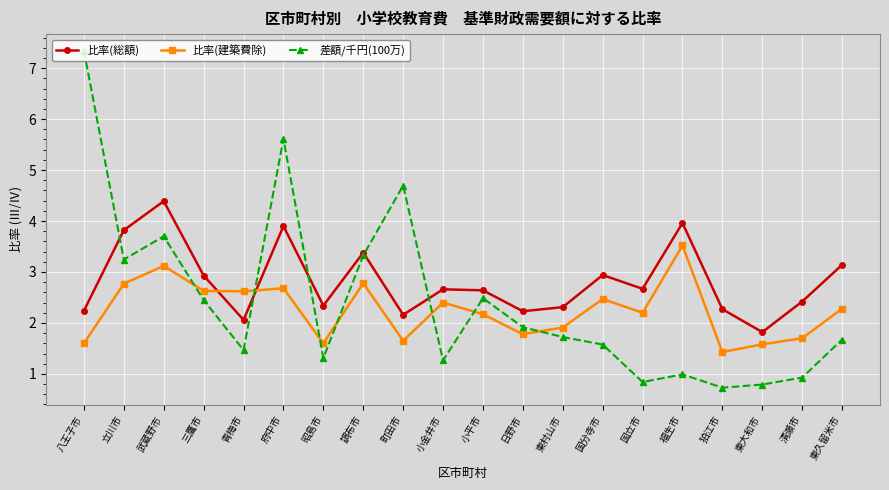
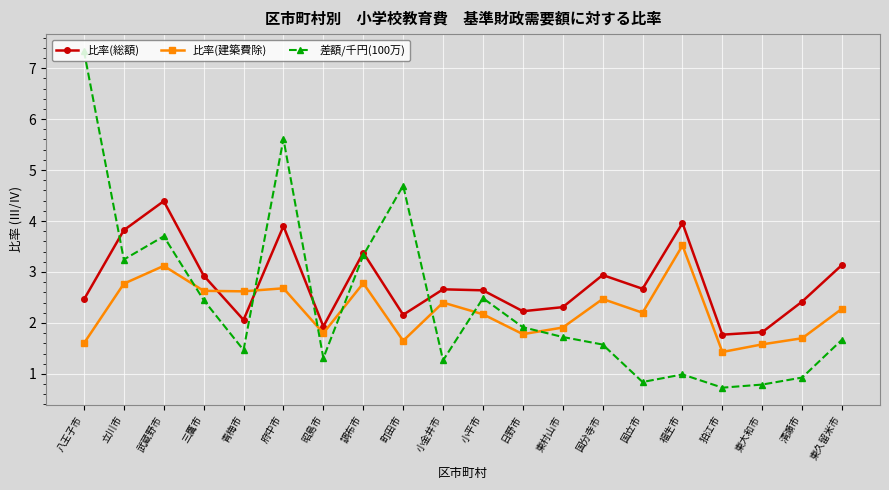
比率(総額), 八王子市: 2.2 -> 2.5
比率(総額), 昭島市: 2.3 -> 1.9
比率(建築費除), 昭島市: 1.6 -> 1.8
比率(総額), 狛江市: 2.3 -> 1.8
